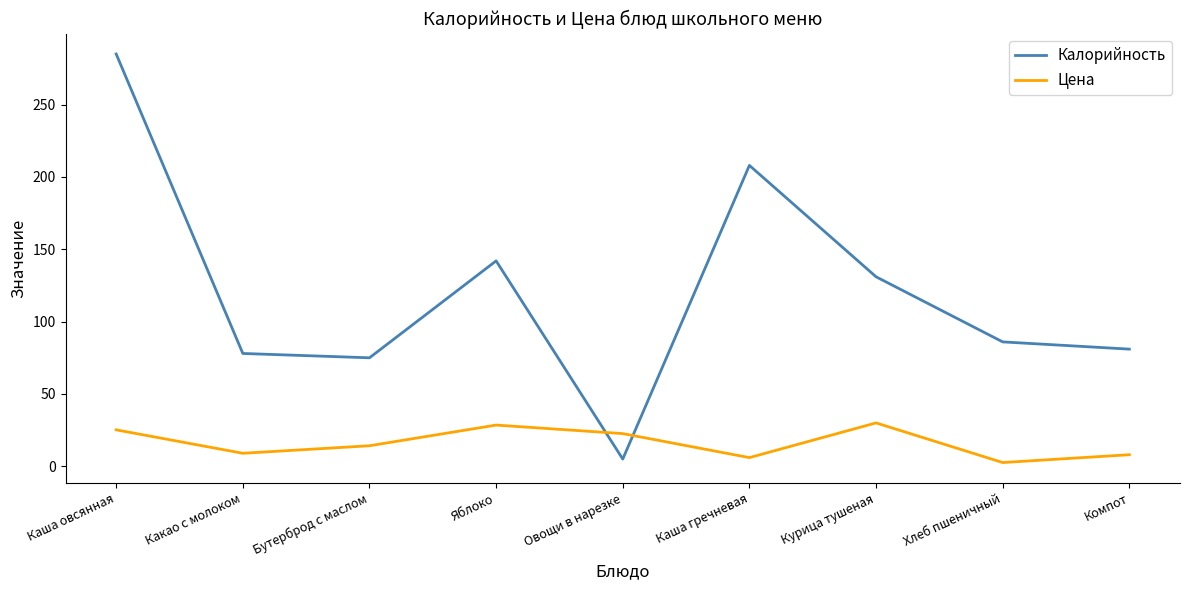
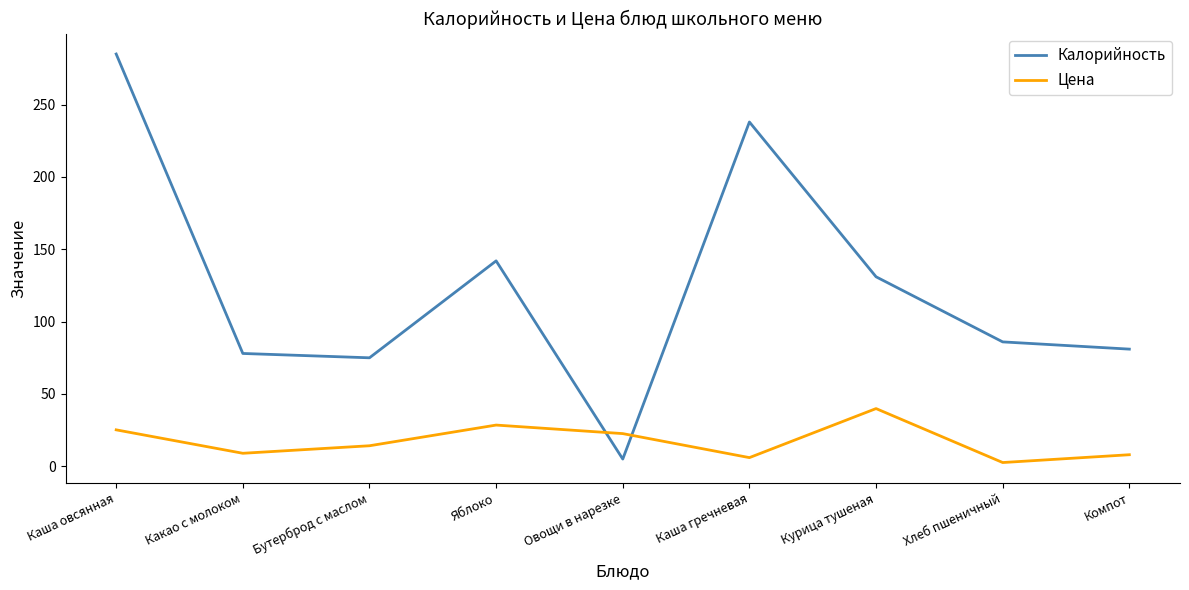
Калорийность, Каша гречневая: 208 -> 238
Цена, Курица тушеная: 30 -> 40
